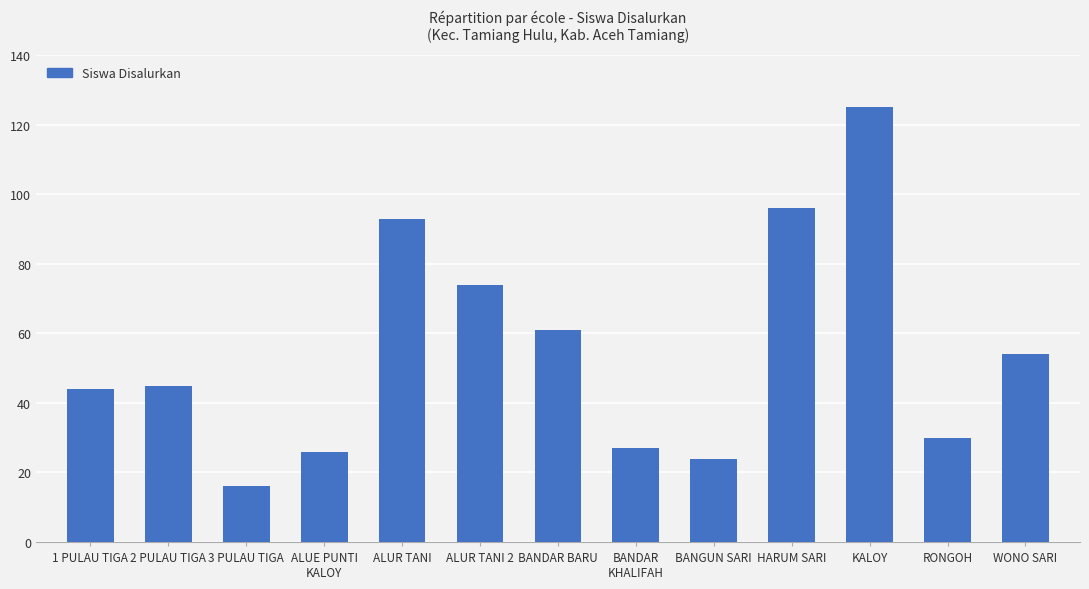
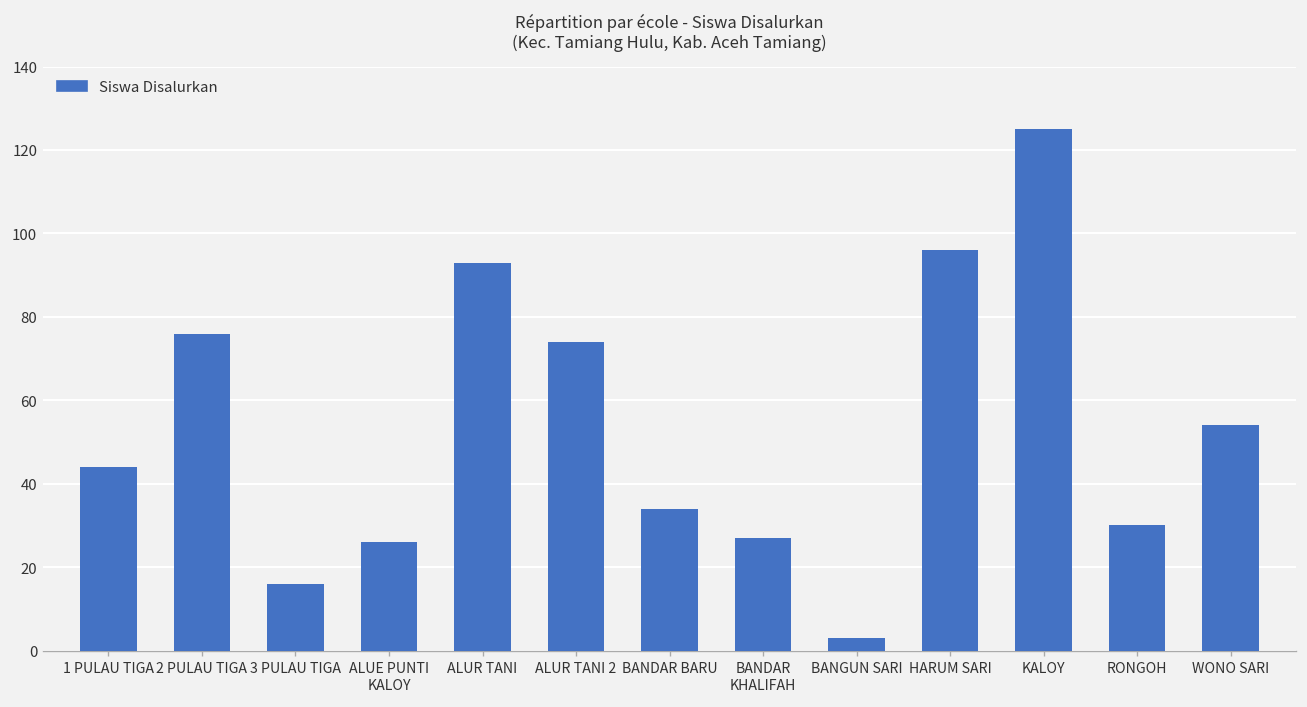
2 PULAU TIGA: 45 -> 76
BANDAR BARU: 61 -> 34
BANGUN SARI: 24 -> 3
